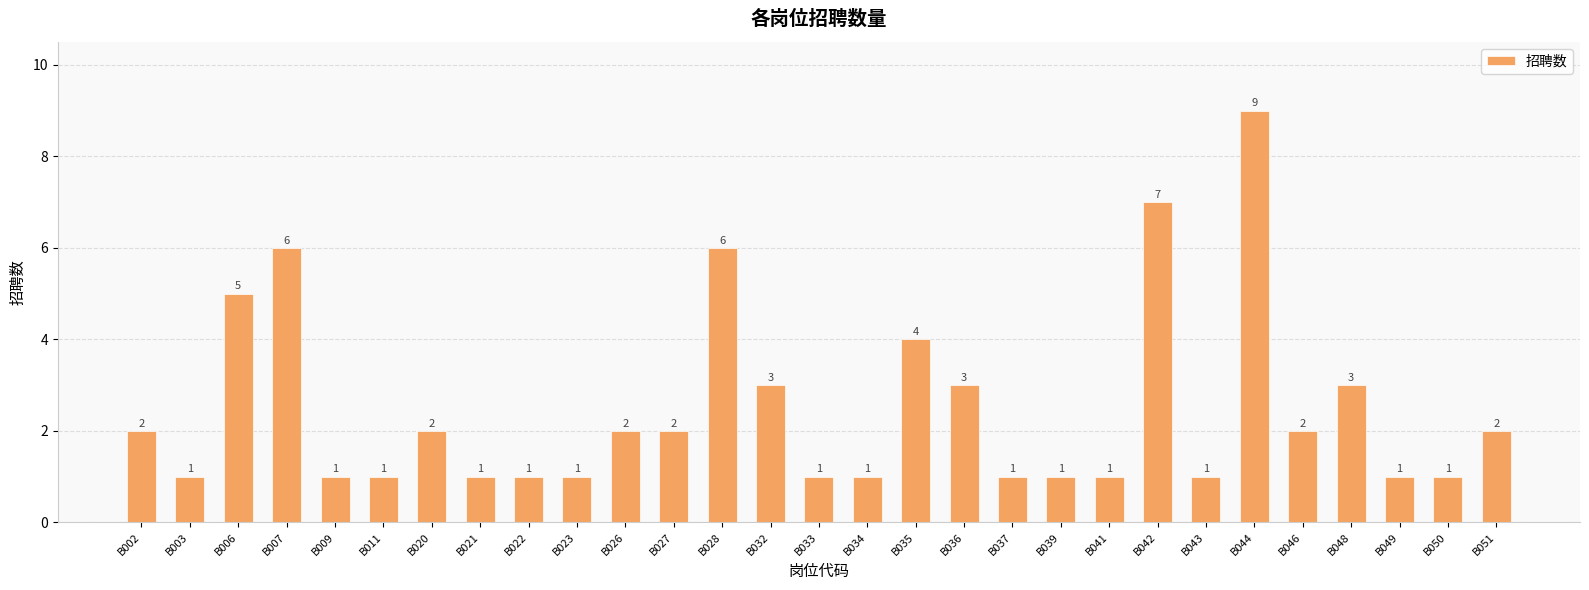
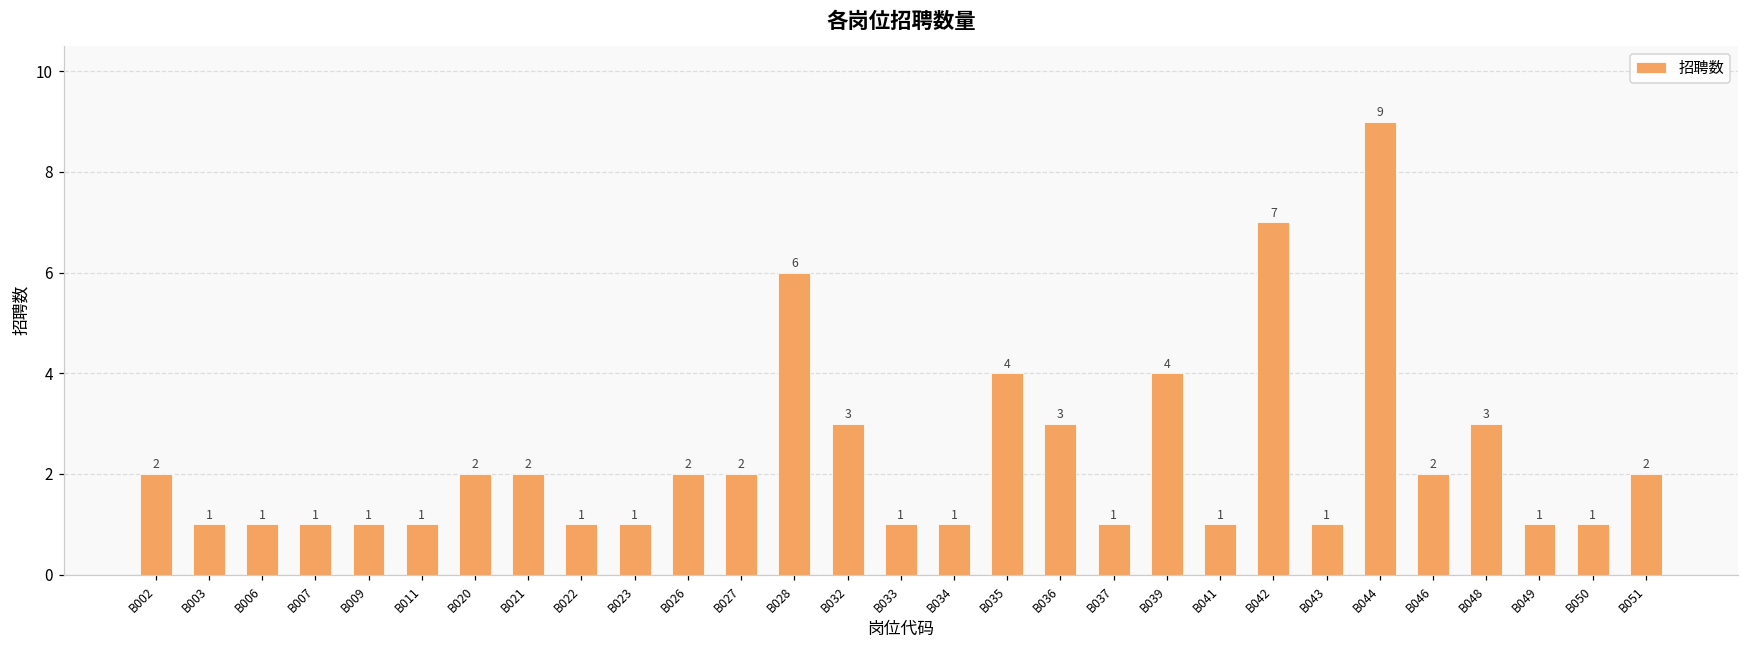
B006: 5 -> 1
B007: 6 -> 1
B021: 1 -> 2
B039: 1 -> 4
